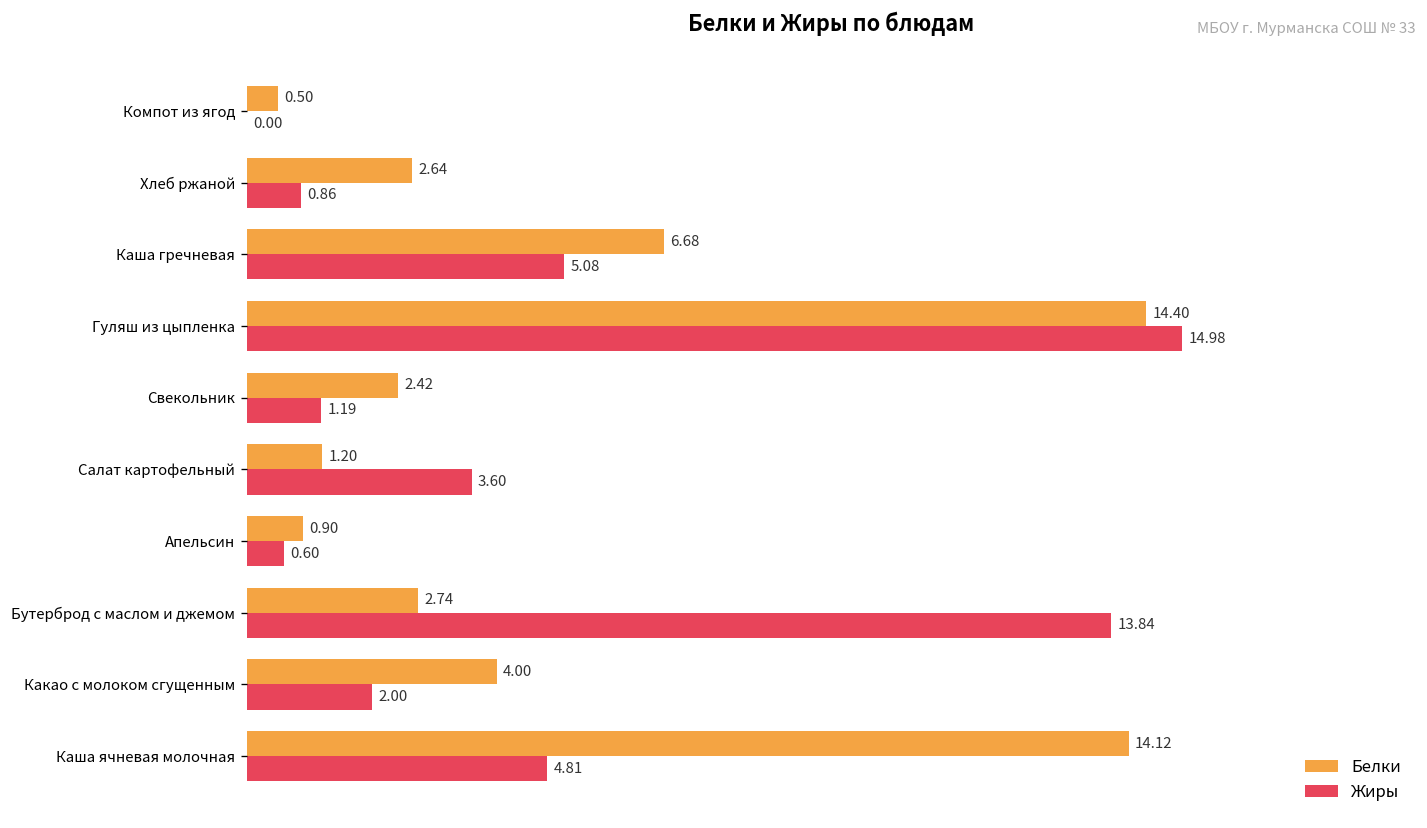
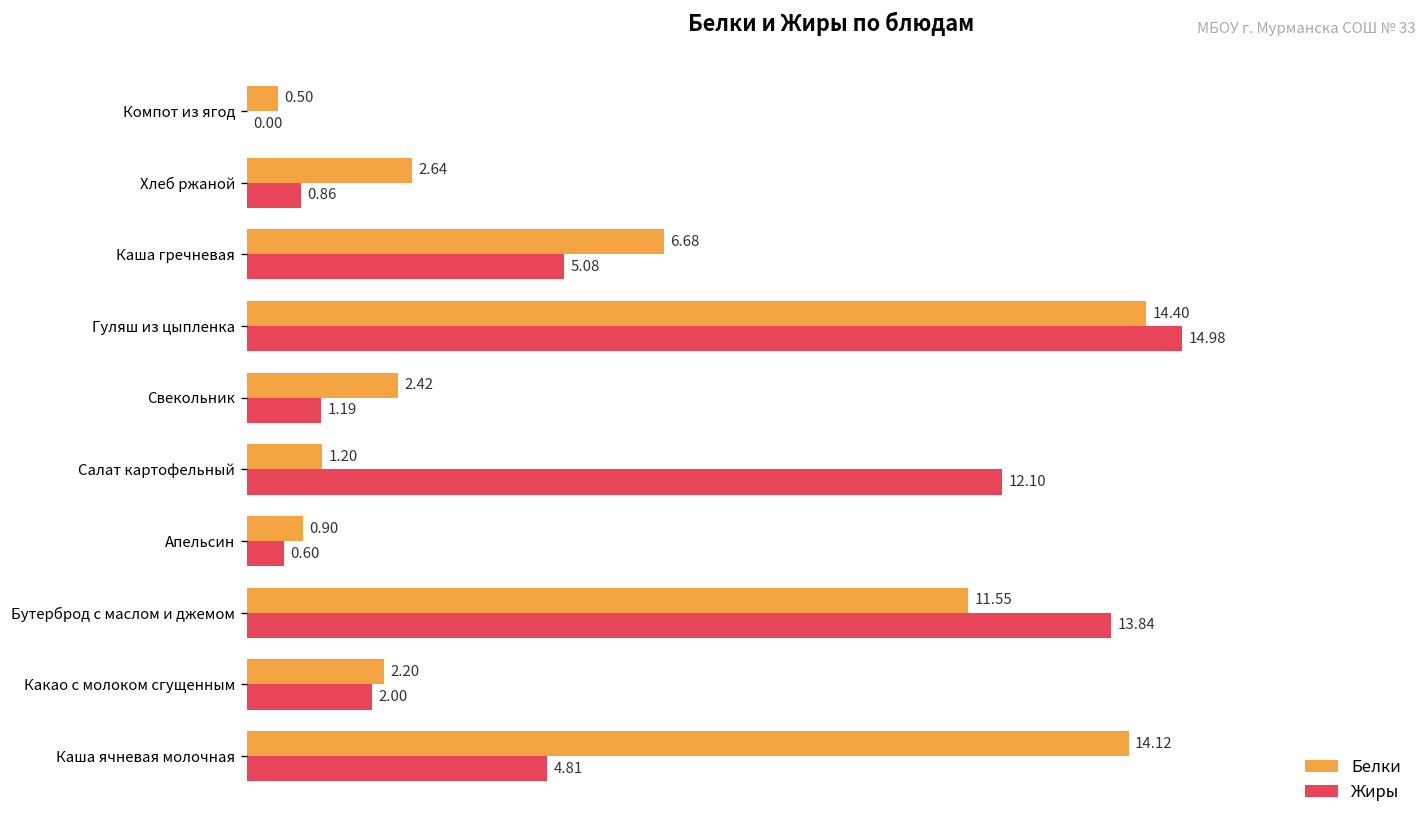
Жиры, Салат картофельный: 3.60 -> 12.10
Белки, Бутерброд с маслом и джемом: 2.74 -> 11.55
Белки, Какао с молоком сгущенным: 4.00 -> 2.20
